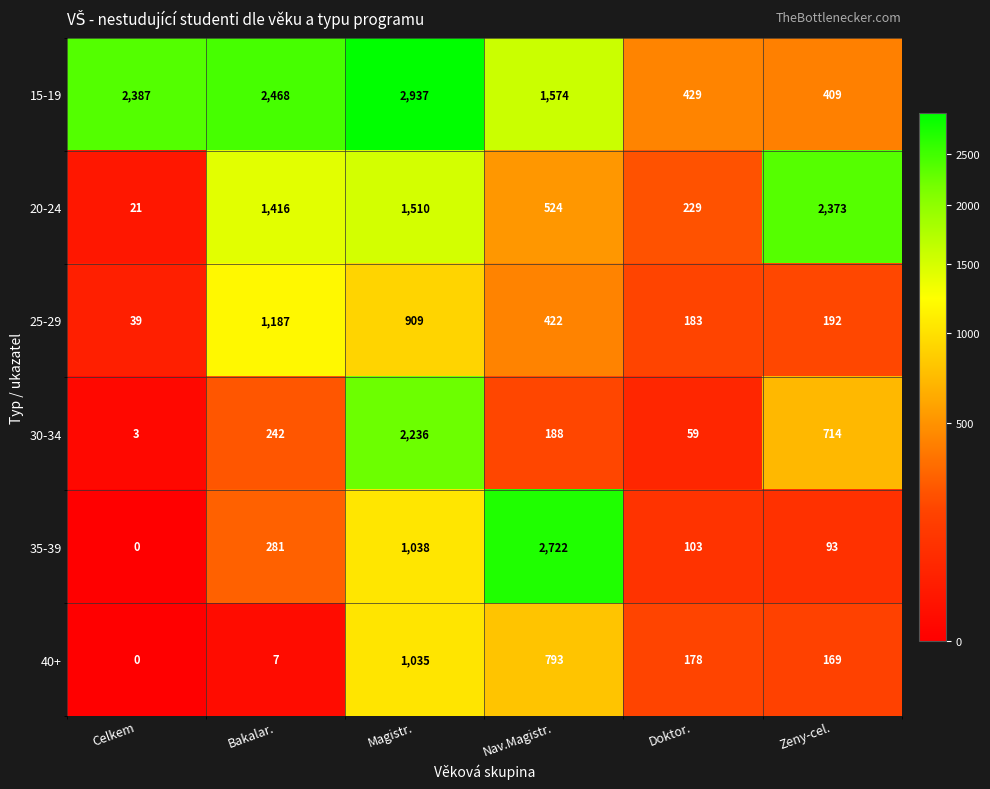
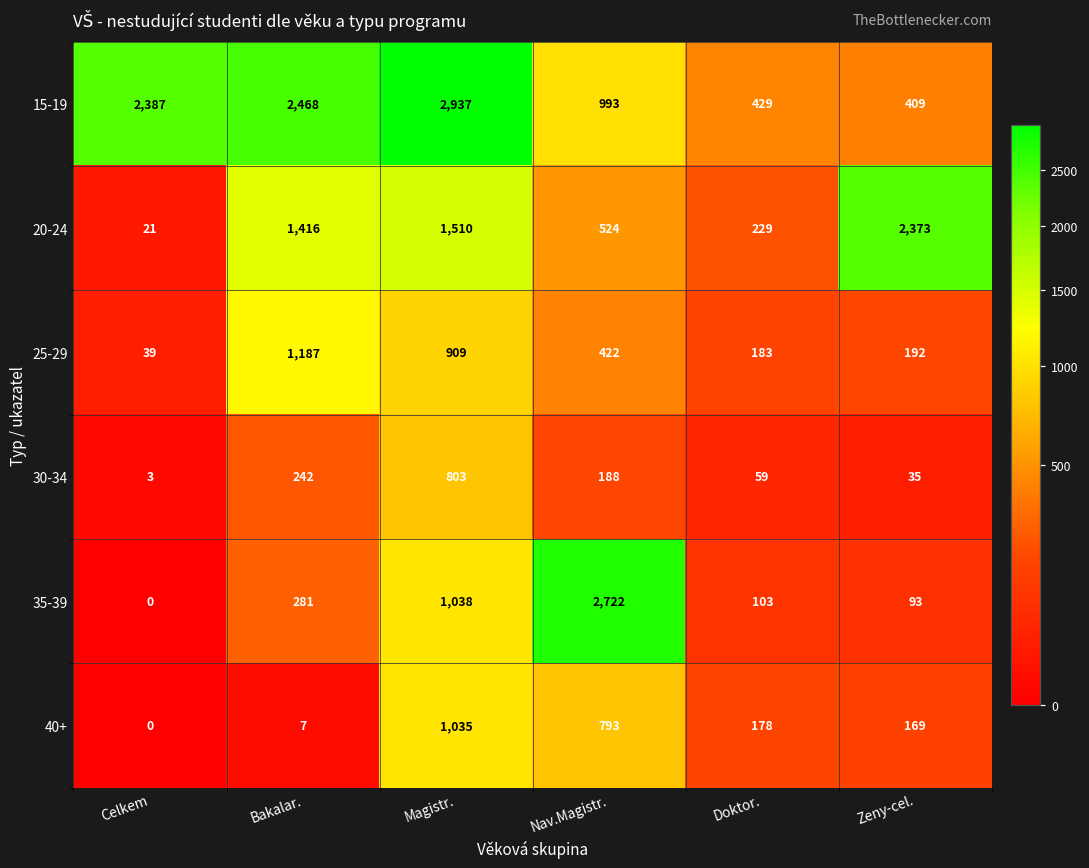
15-19, Nav.Magistr.: 1,574 -> 993
30-34, Magistr.: 2,236 -> 803
30-34, Zeny-cel.: 714 -> 35
